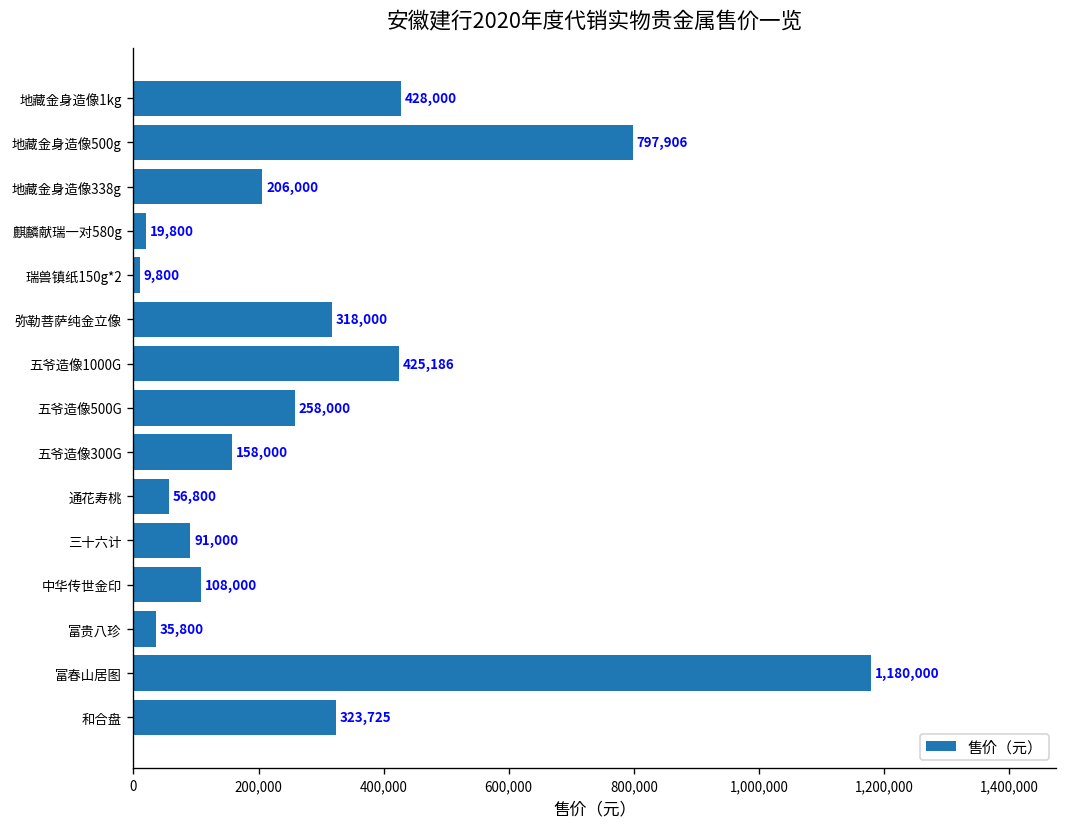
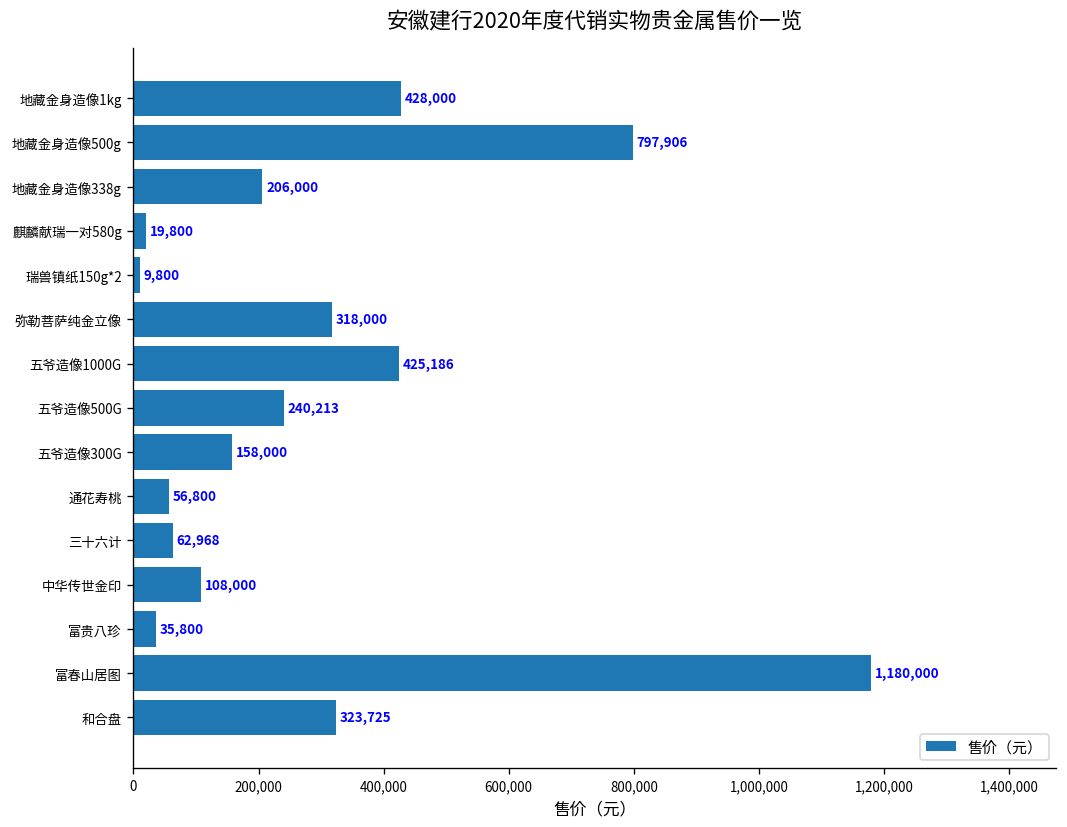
五爷造像500G: 258,000 -> 240,213
三十六计: 91,000 -> 62,968
